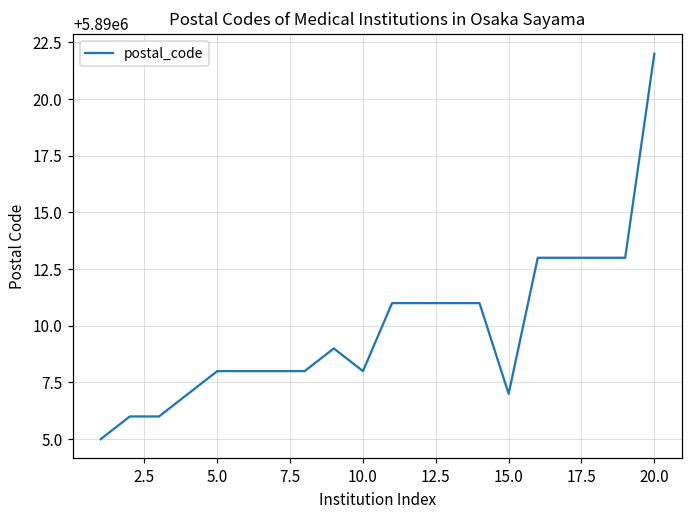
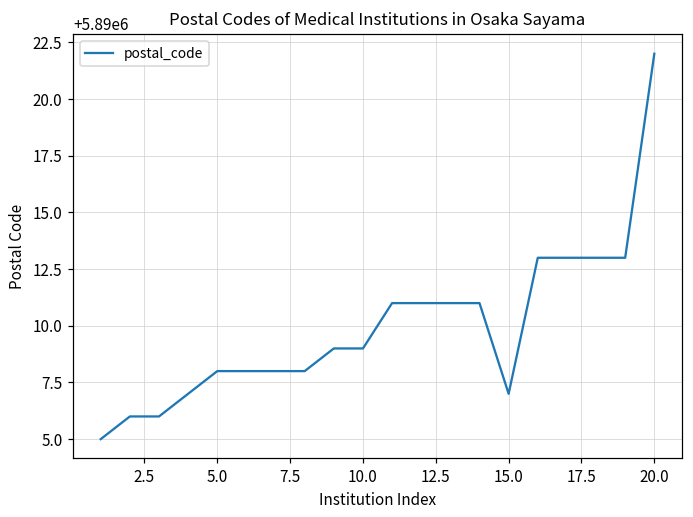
10.0: 5890008 -> 5890009
